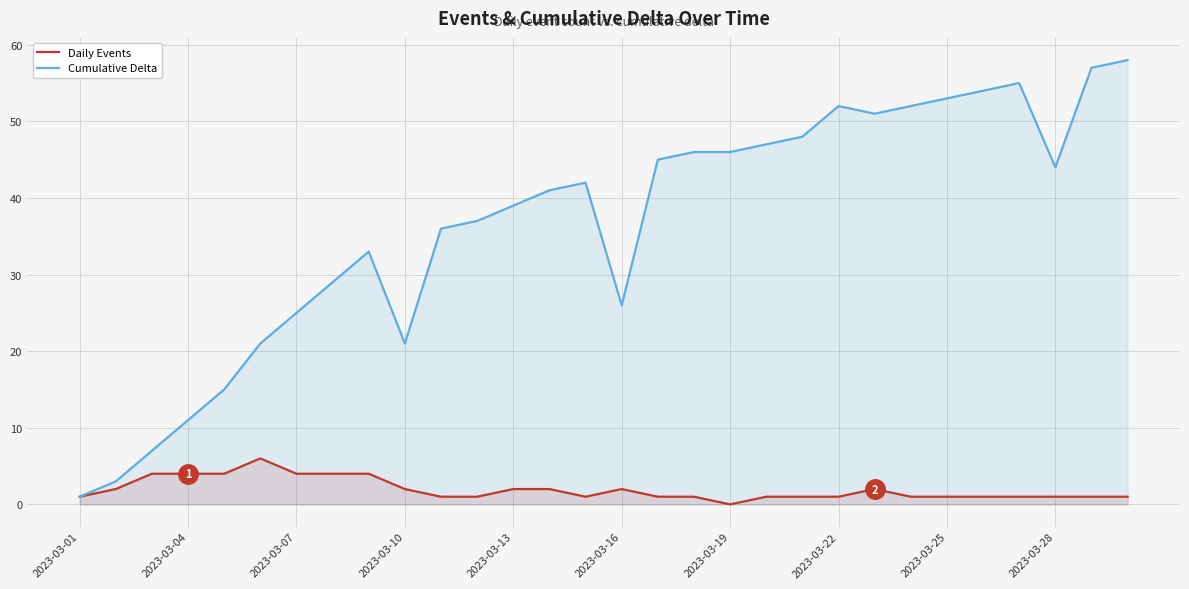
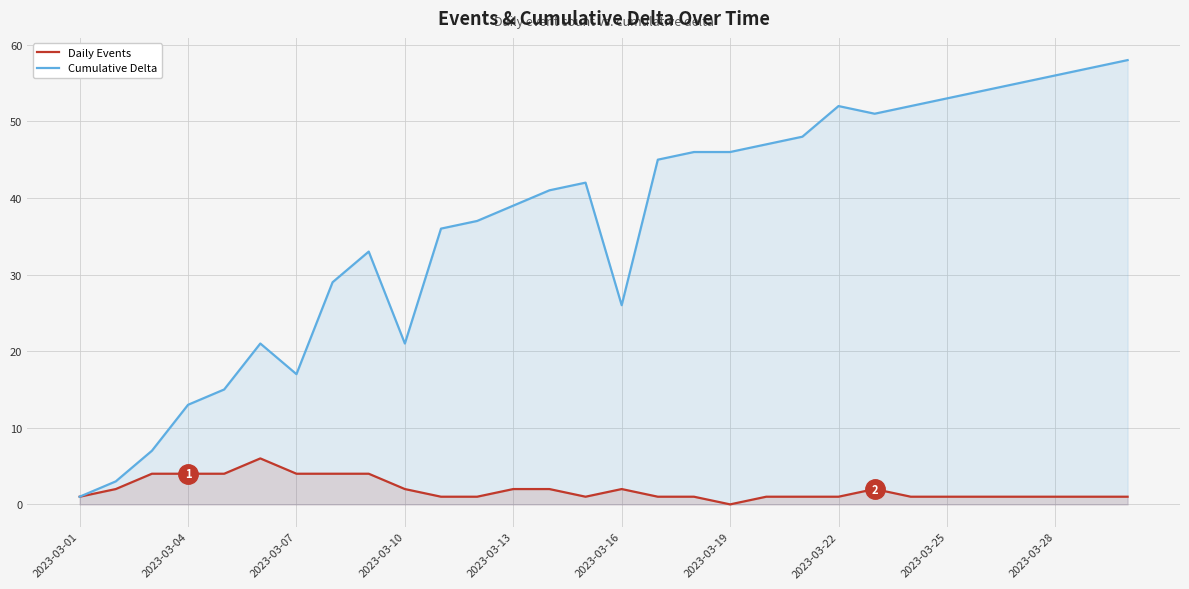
Cumulative Delta, 2023-03-04: 11 -> 13
Cumulative Delta, 2023-03-07: 25 -> 17
Cumulative Delta, 2023-03-28: 44 -> 56
